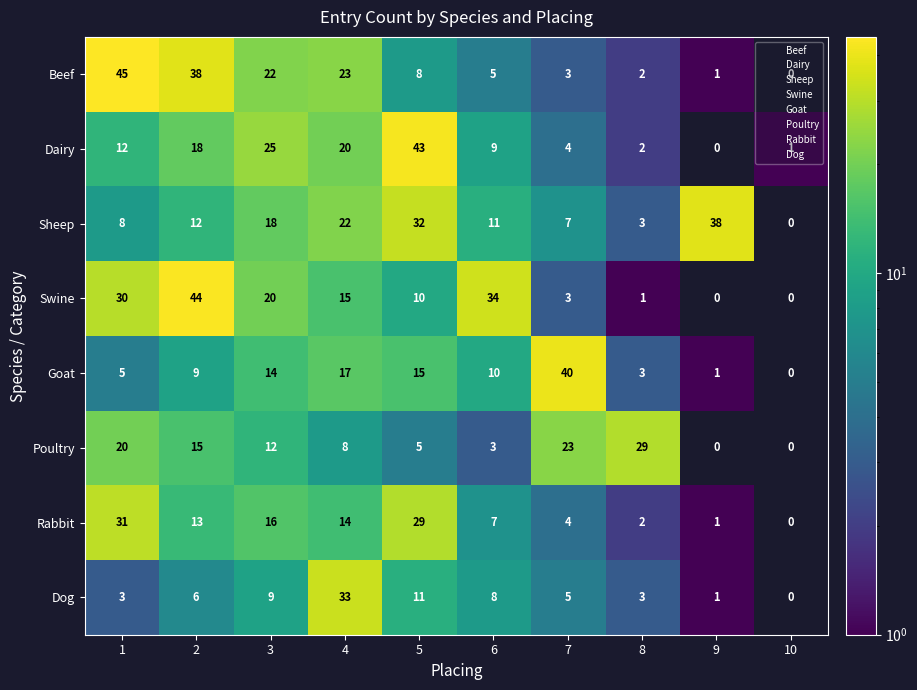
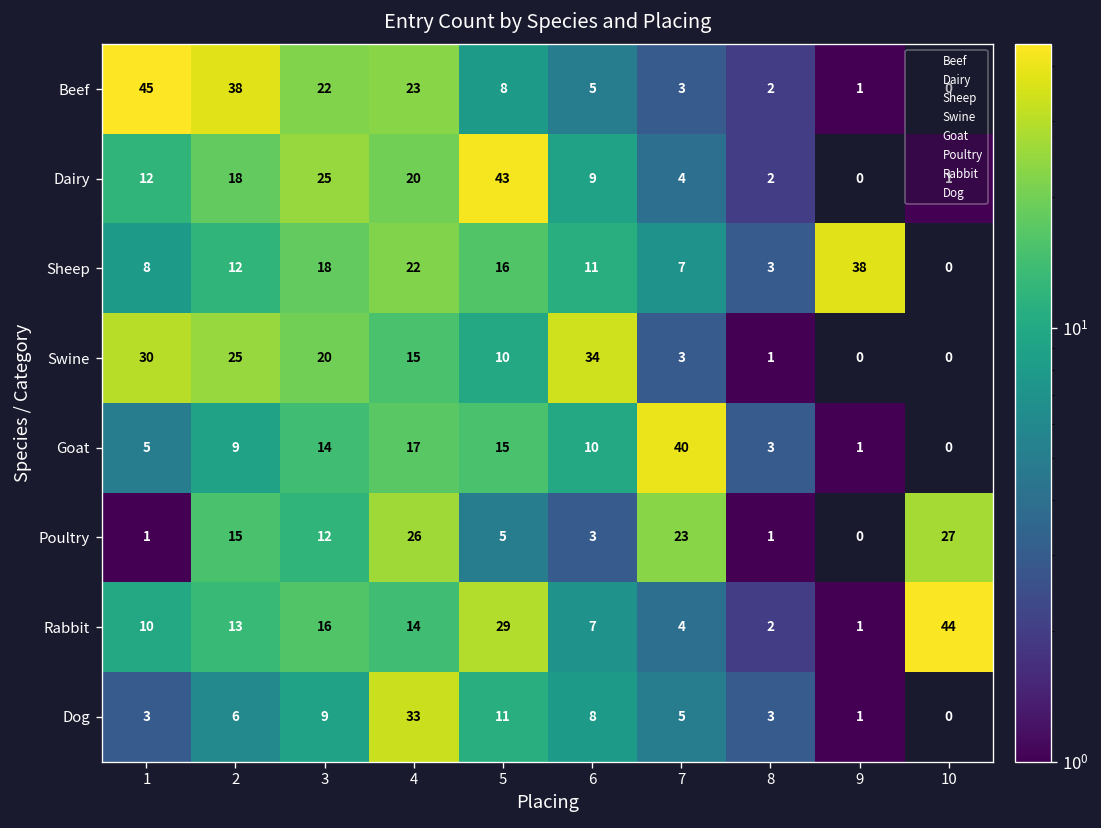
Sheep, 5: 32 -> 16
Swine, 2: 44 -> 25
Poultry, 1: 20 -> 1
Poultry, 4: 8 -> 26
Poultry, 8: 29 -> 1
Poultry, 10: 0 -> 27
Rabbit, 1: 31 -> 10
Rabbit, 10: 0 -> 44
